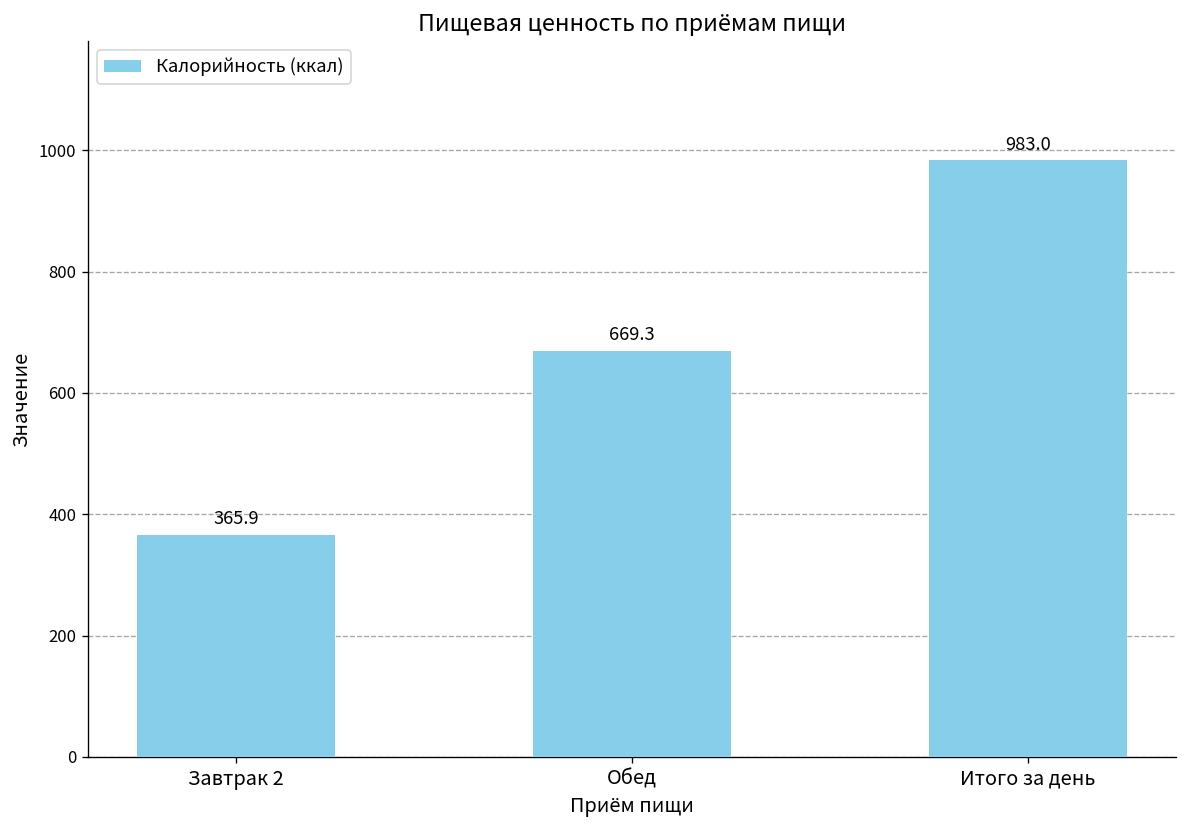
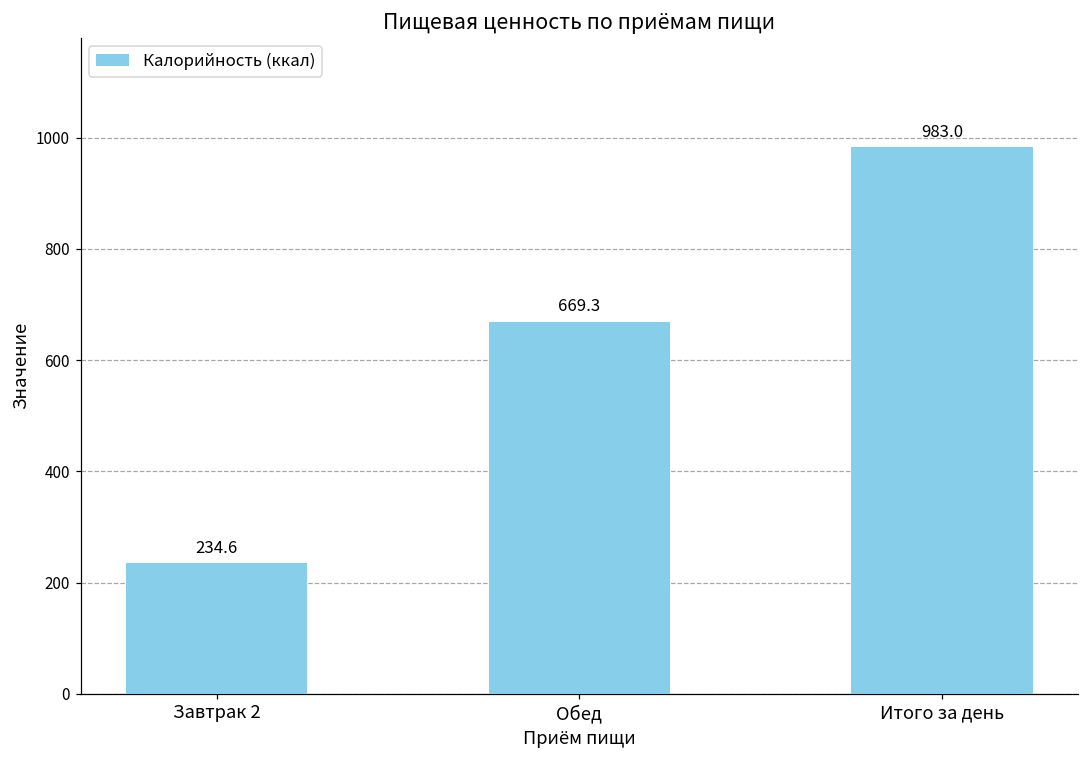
Завтрак 2: 365.9 -> 234.6
